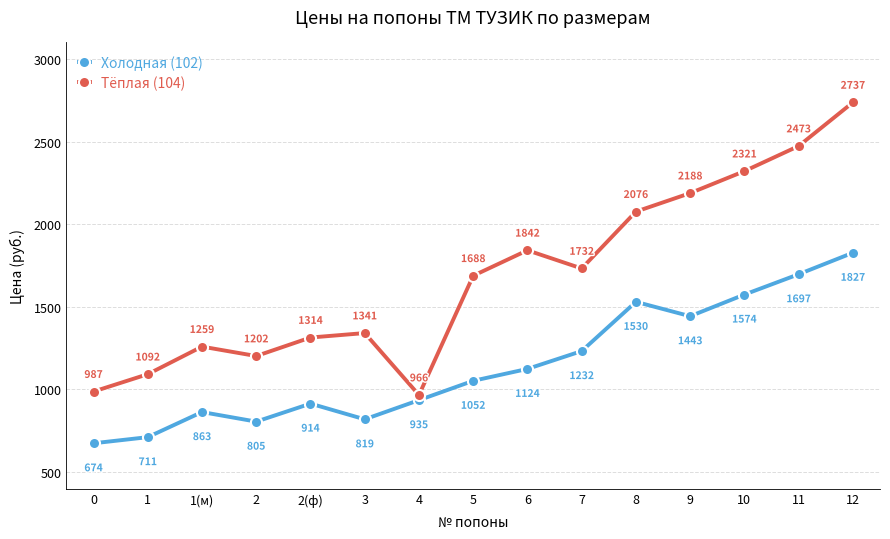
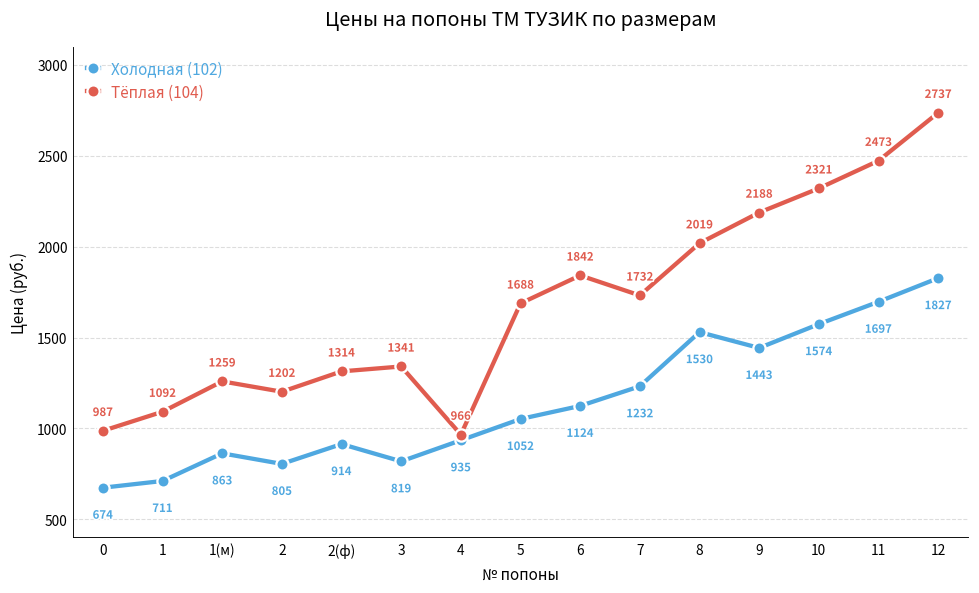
Тёплая (104), 8: 2076 -> 2019
